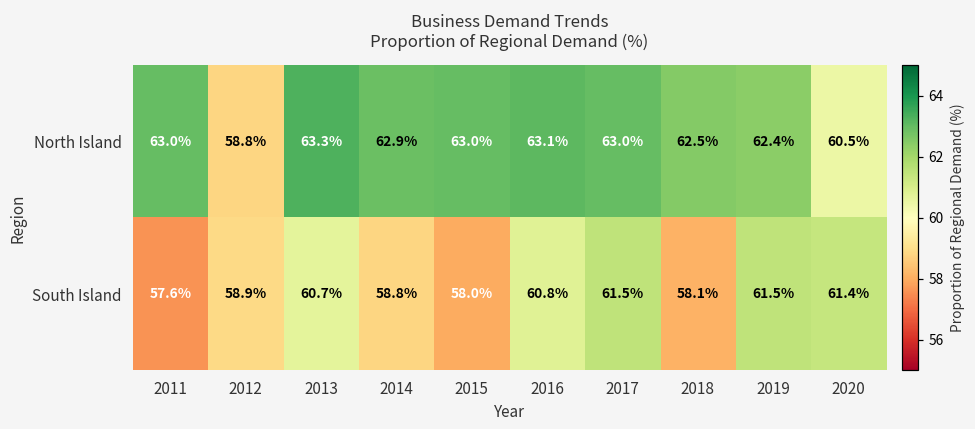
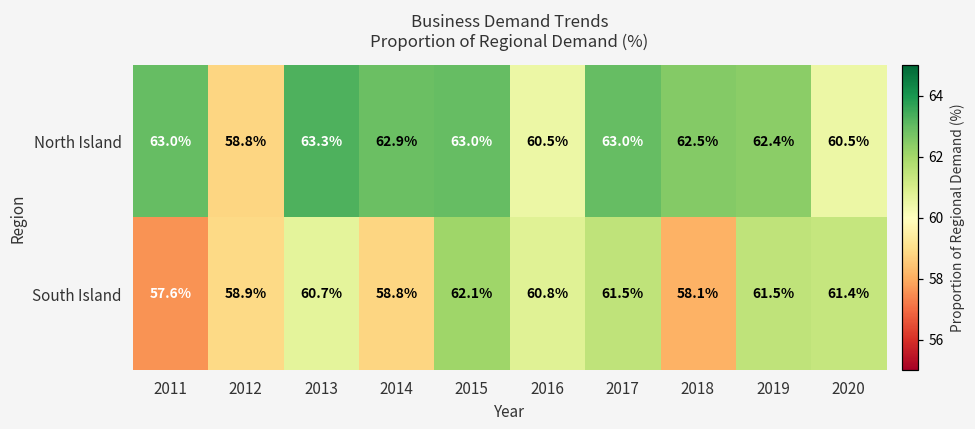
North Island, 2016: 63.1% -> 60.5%
South Island, 2015: 58.0% -> 62.1%
